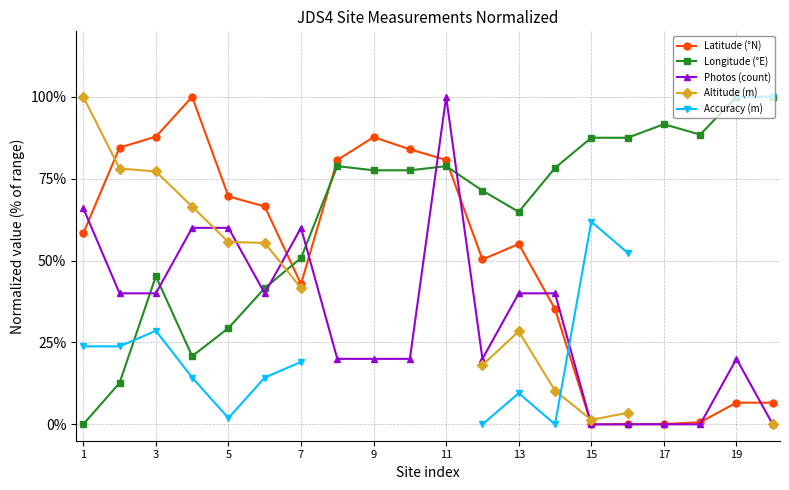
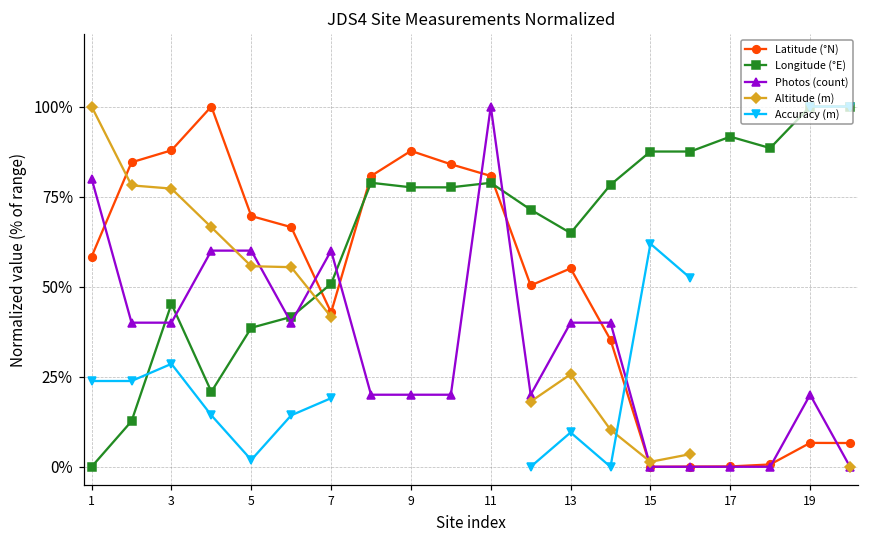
Photos (count), 1: 66% -> 80%
Longitude (°E), 5: 29% -> 39%
Altitude (m), 13: 28% -> 26%
